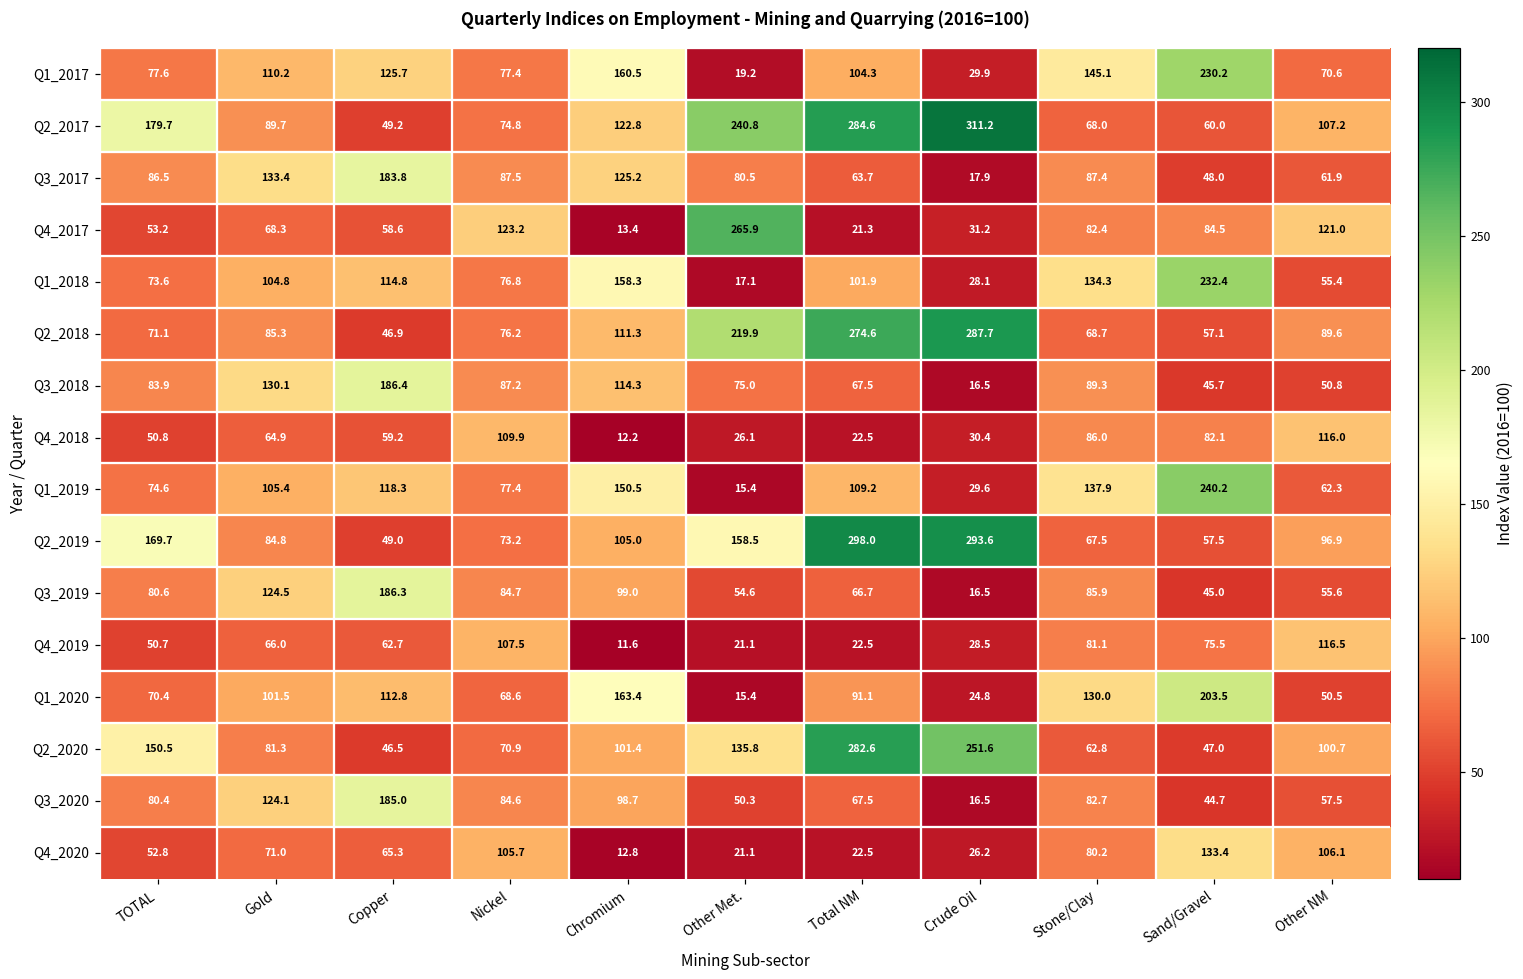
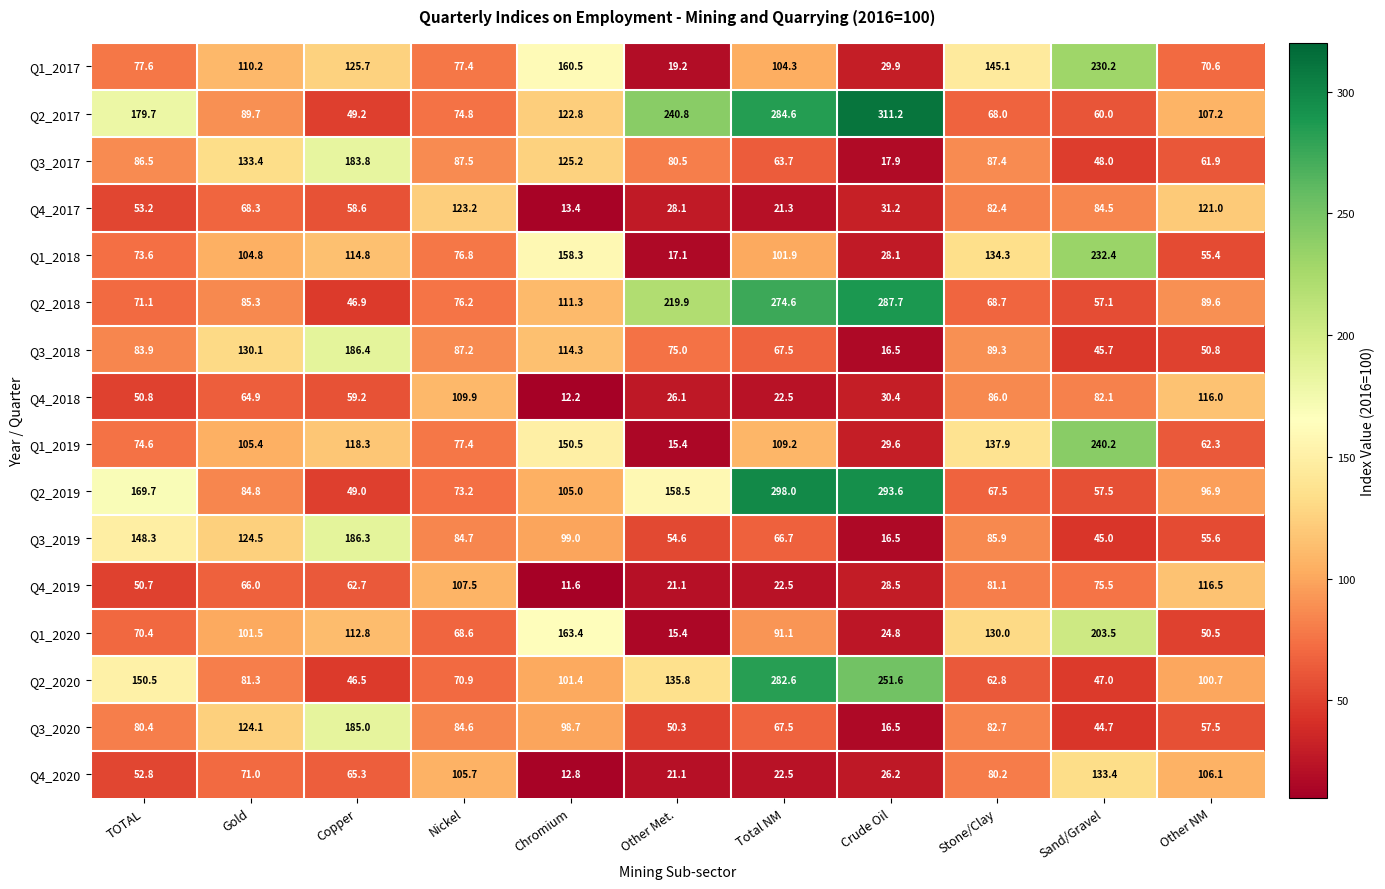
Q4_2017, Other Met.: 265.9 -> 28.1
Q3_2019, TOTAL: 80.6 -> 148.3
